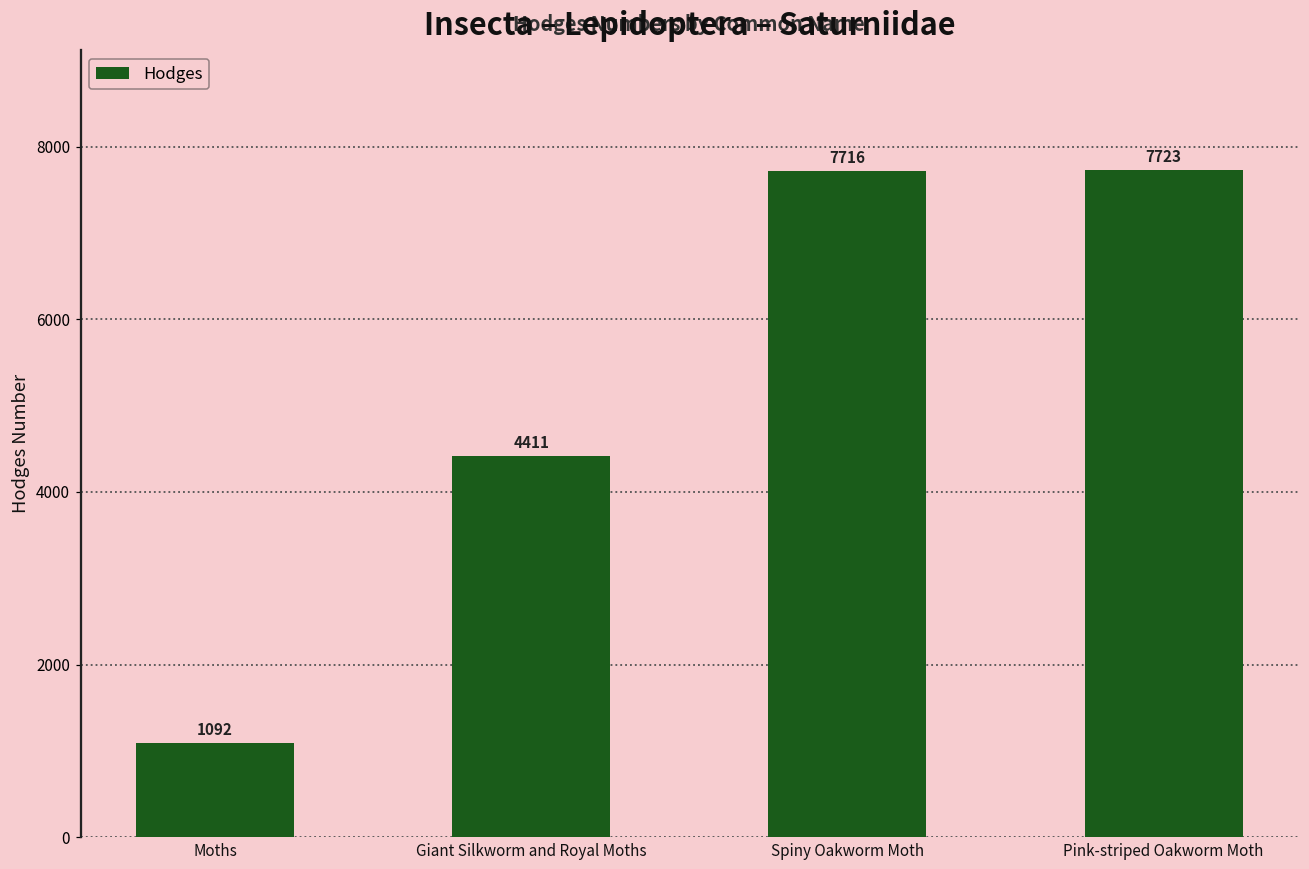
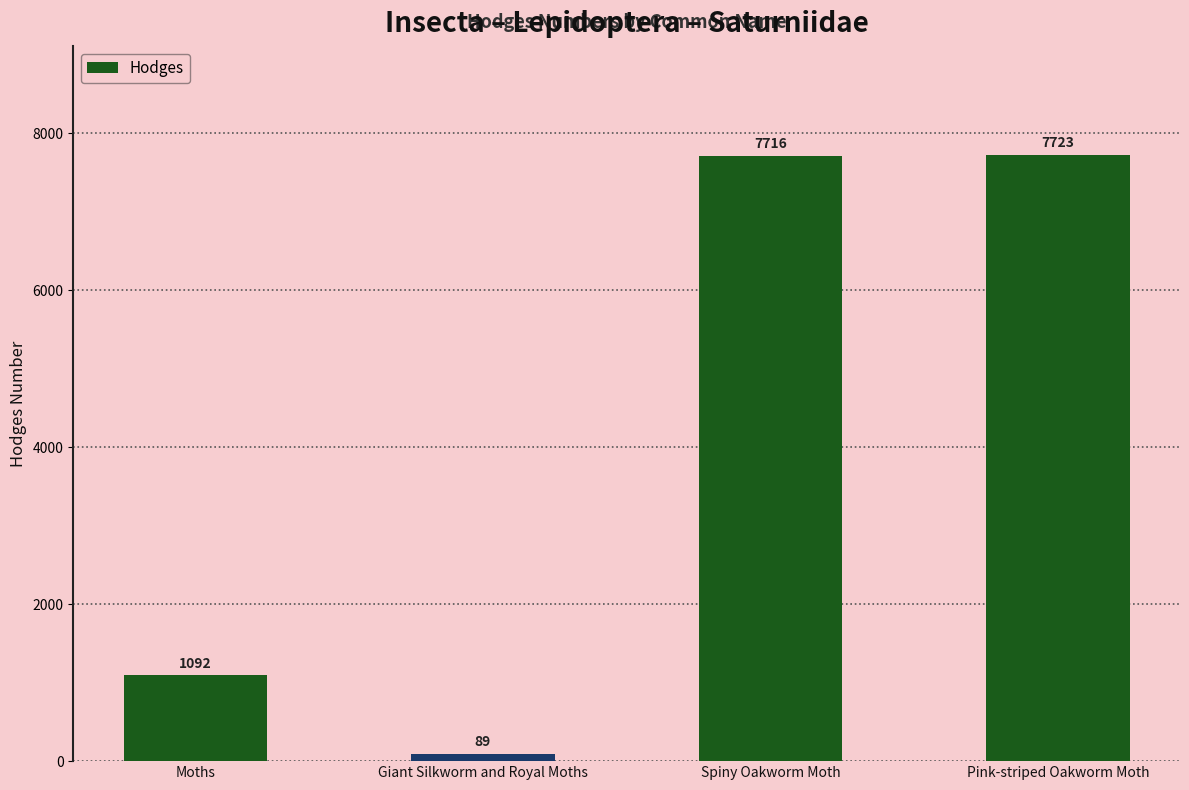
Giant Silkworm and Royal Moths: 4411 -> 89
